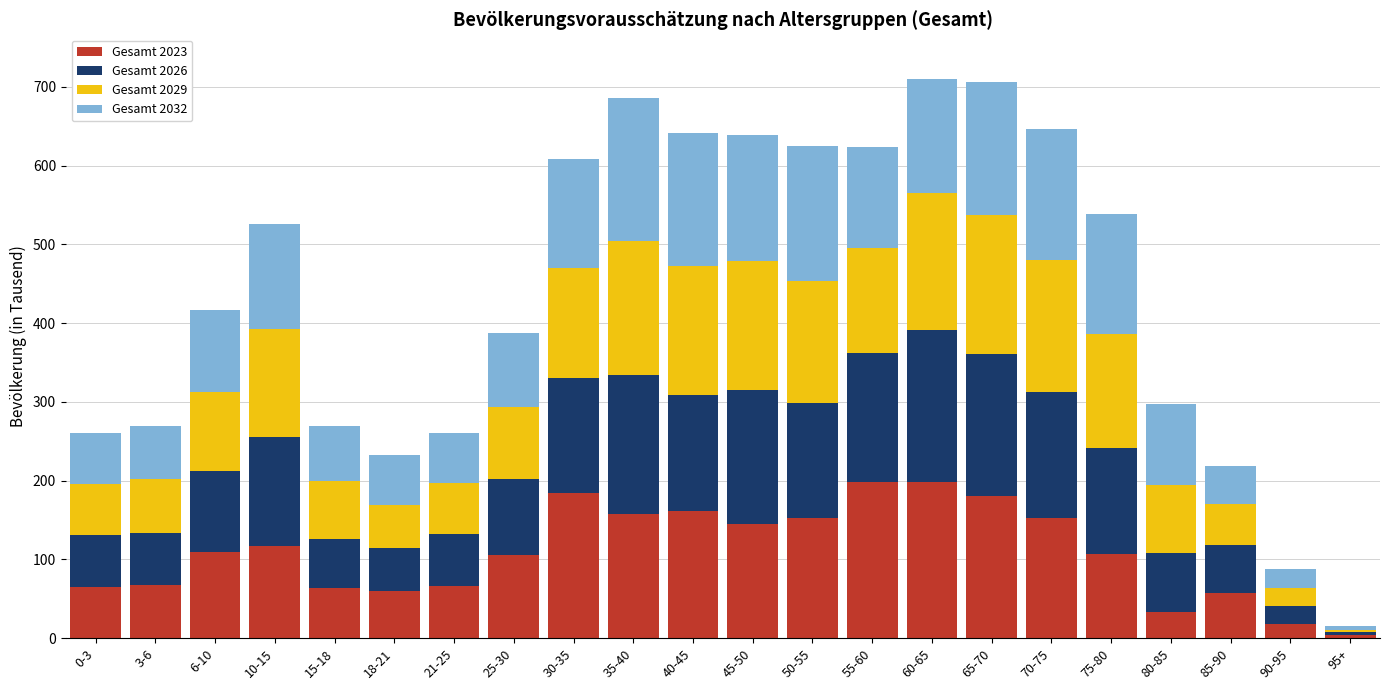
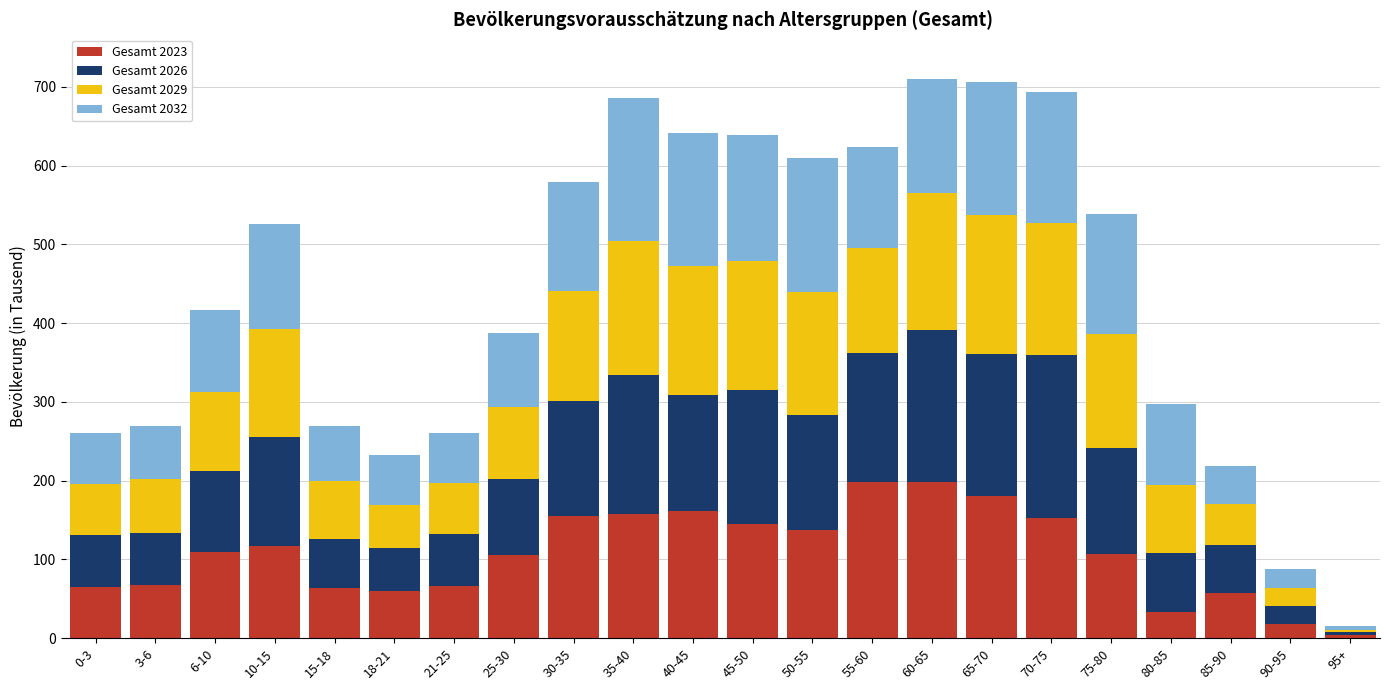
Gesamt 2023, 30-35: 180 -> 160
Gesamt 2023, 50-55: 150 -> 140
Gesamt 2026, 70-75: 160 -> 210
